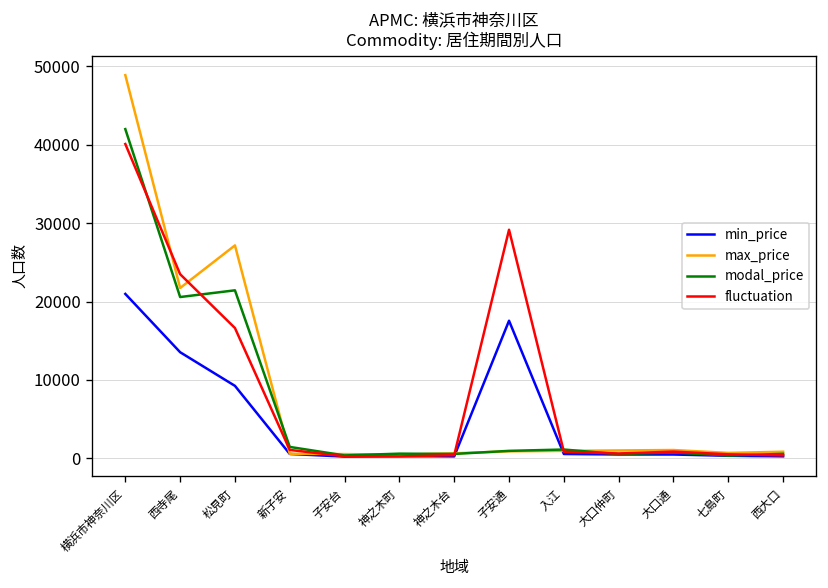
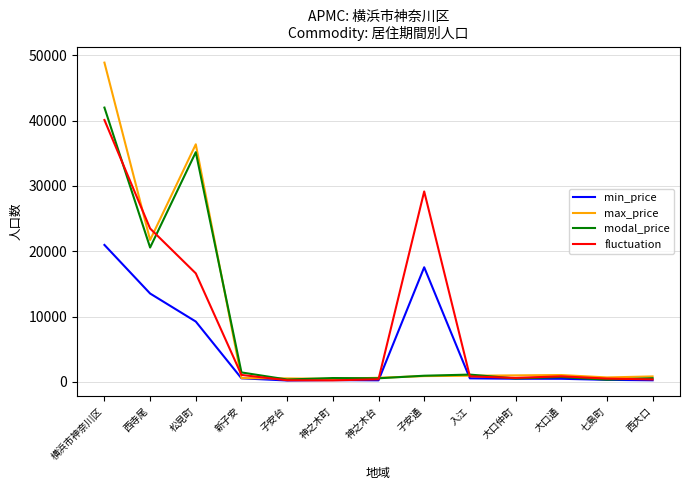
max_price, 松見町: 27000 -> 36000
modal_price, 松見町: 21000 -> 35000
